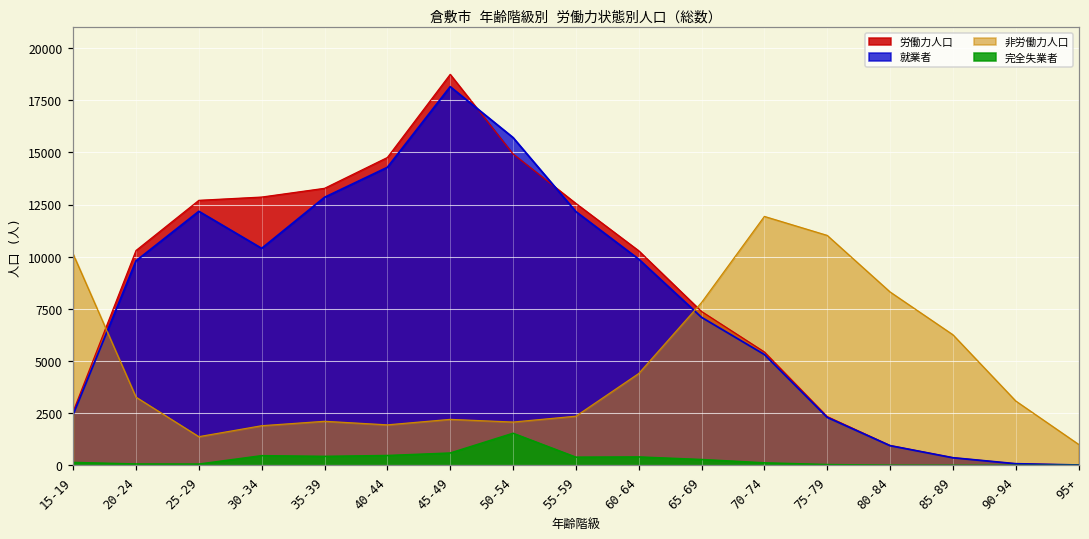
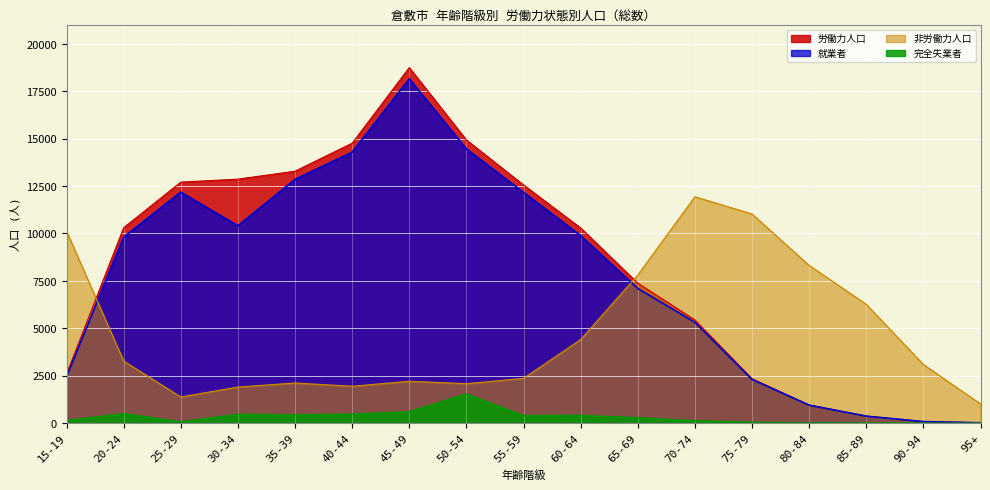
完全失業者, 20-24: 100 -> 500
就業者, 50-54: 15700 -> 14500
